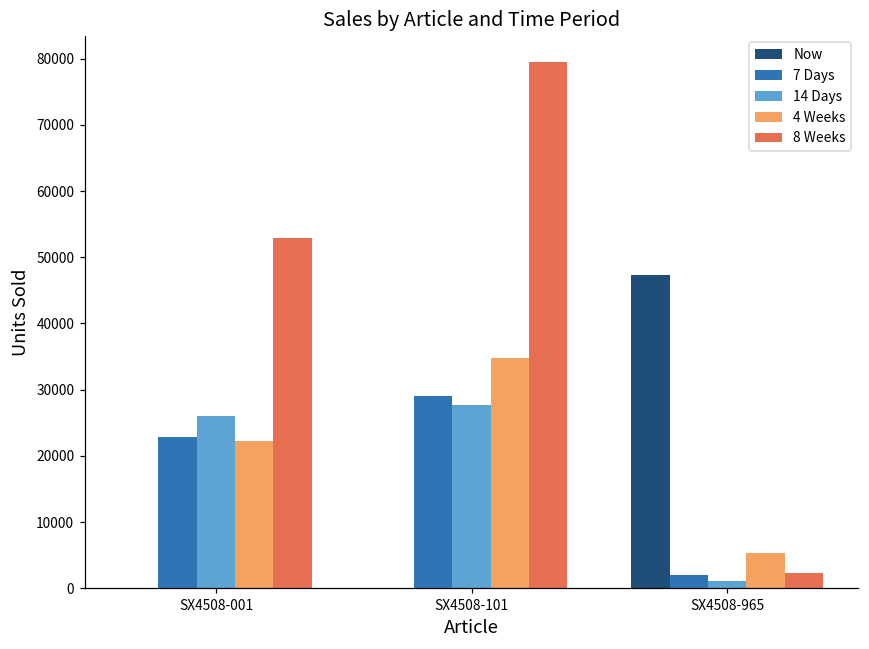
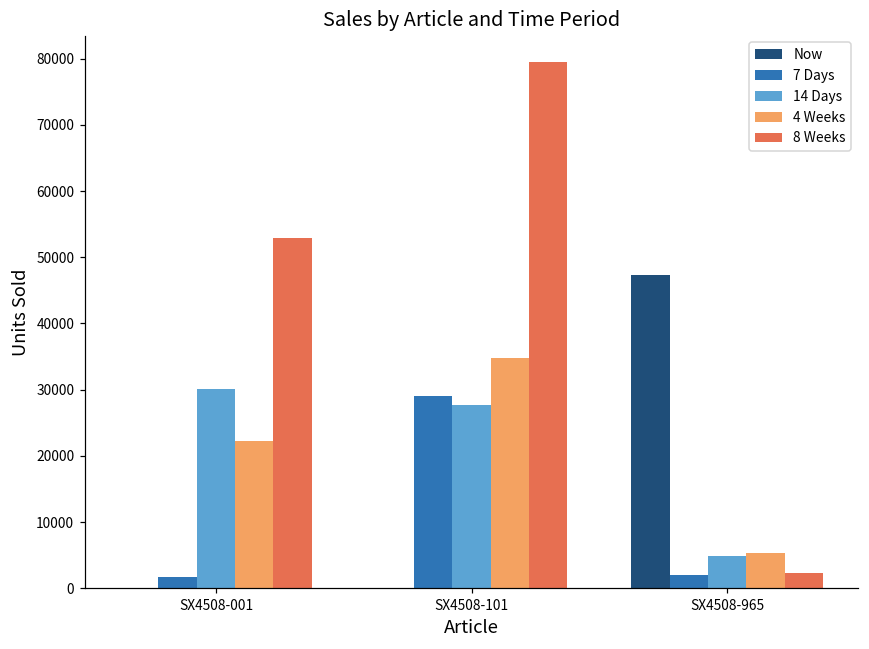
7 Days, SX4508-001: 23000 -> 2000
14 Days, SX4508-001: 26000 -> 30000
14 Days, SX4508-965: 1000 -> 5000
